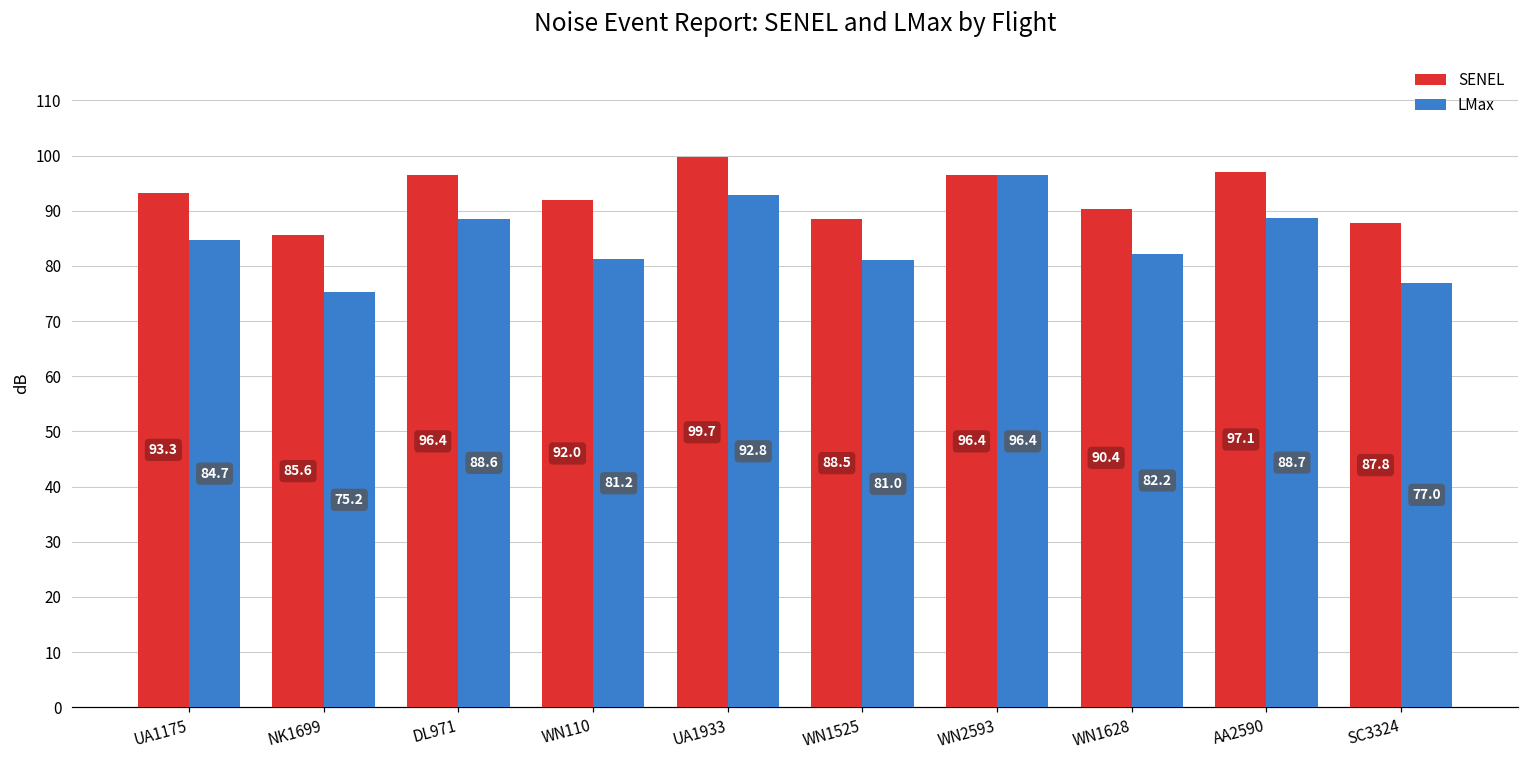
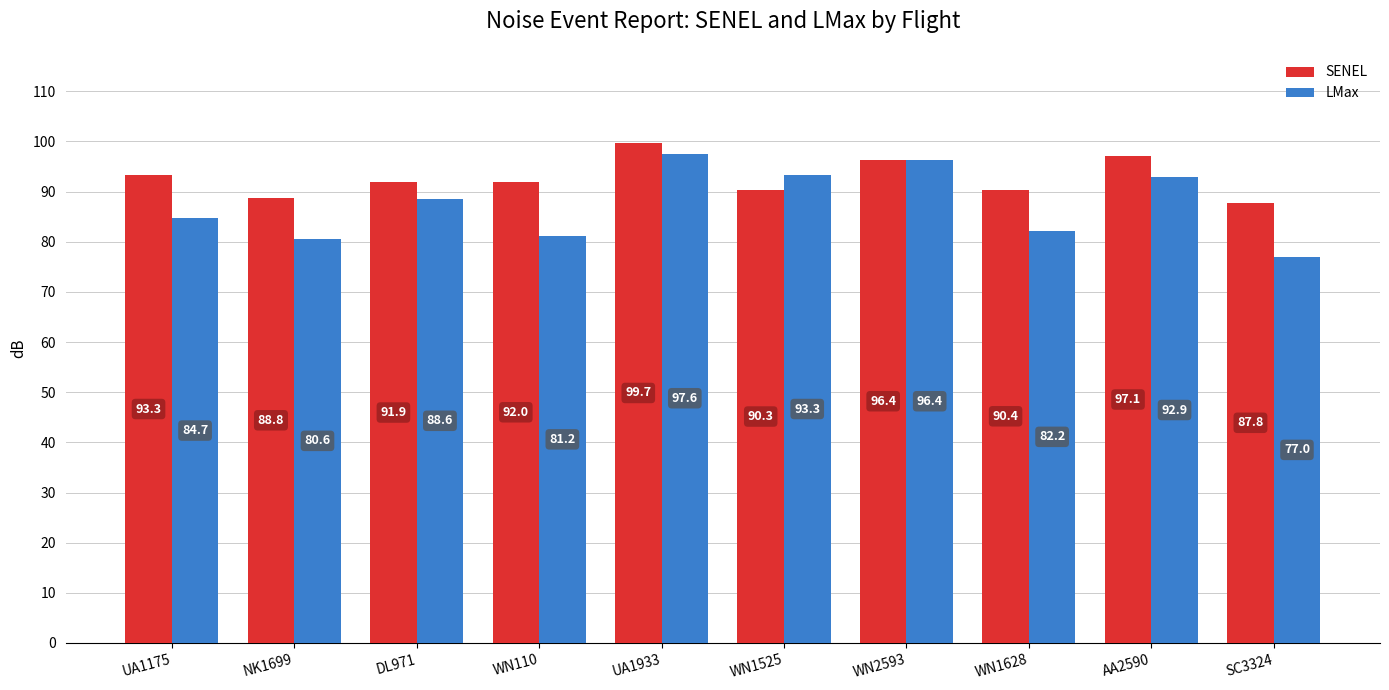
SENEL, NK1699: 85.6 -> 88.8
LMax, NK1699: 75.2 -> 80.6
SENEL, DL971: 96.4 -> 91.9
LMax, UA1933: 92.8 -> 97.6
SENEL, WN1525: 88.5 -> 90.3
LMax, WN1525: 81.0 -> 93.3
LMax, AA2590: 88.7 -> 92.9
